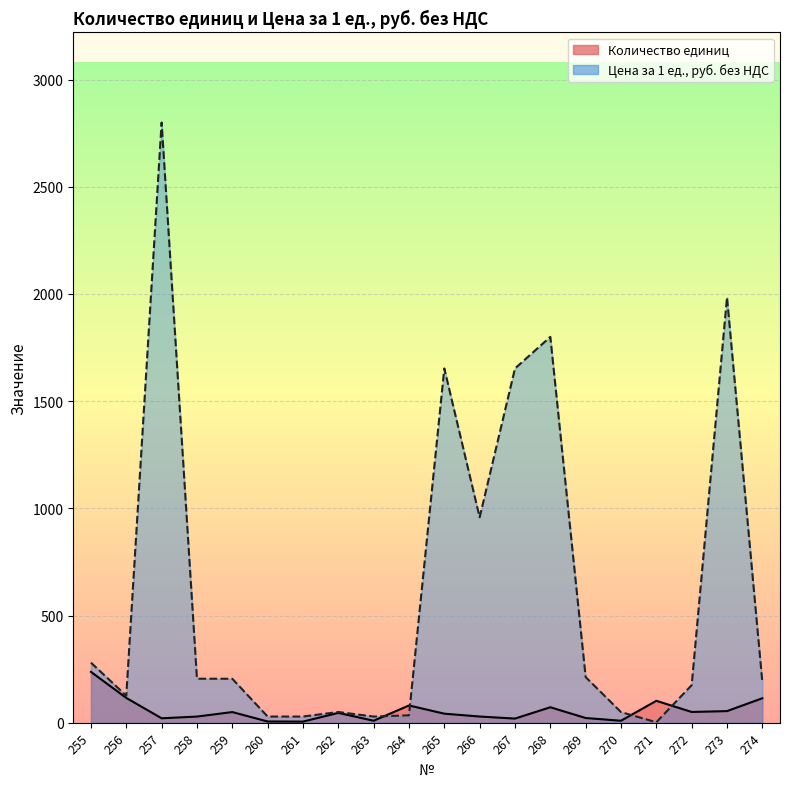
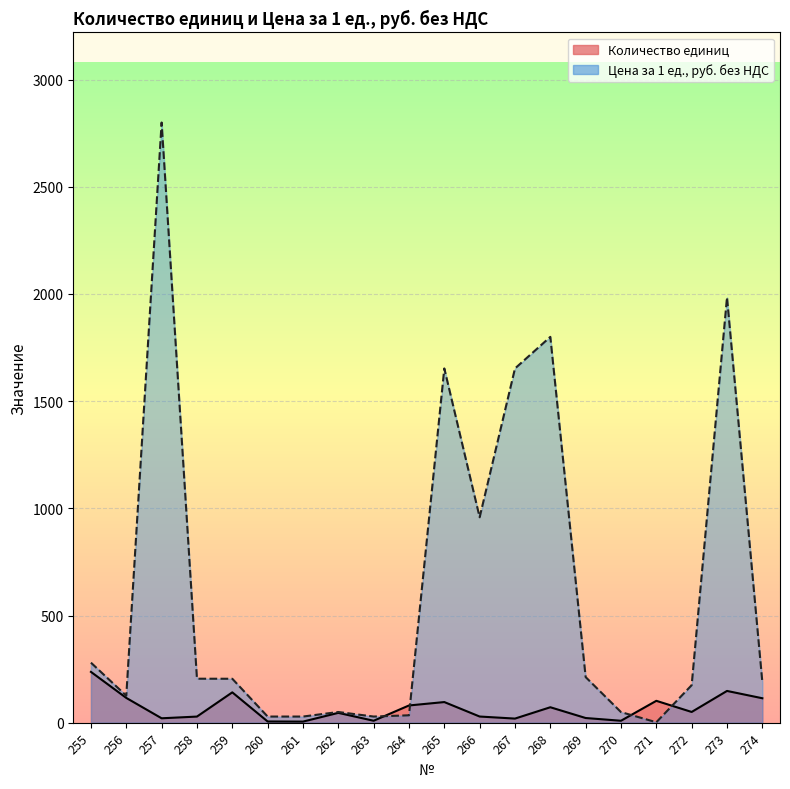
Количество единиц, 259: 50 -> 140
Количество единиц, 265: 40 -> 100
Количество единиц, 273: 50 -> 150
